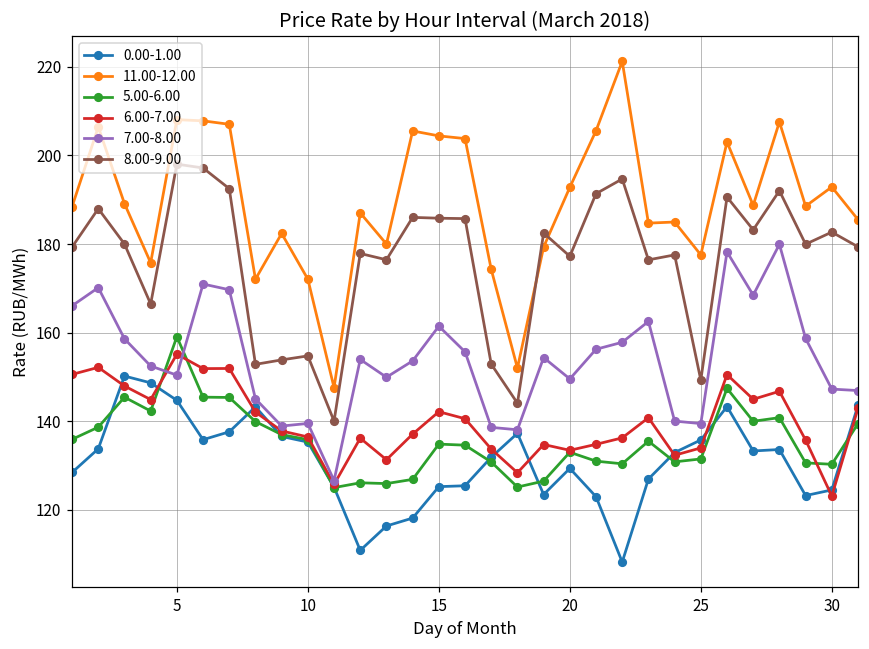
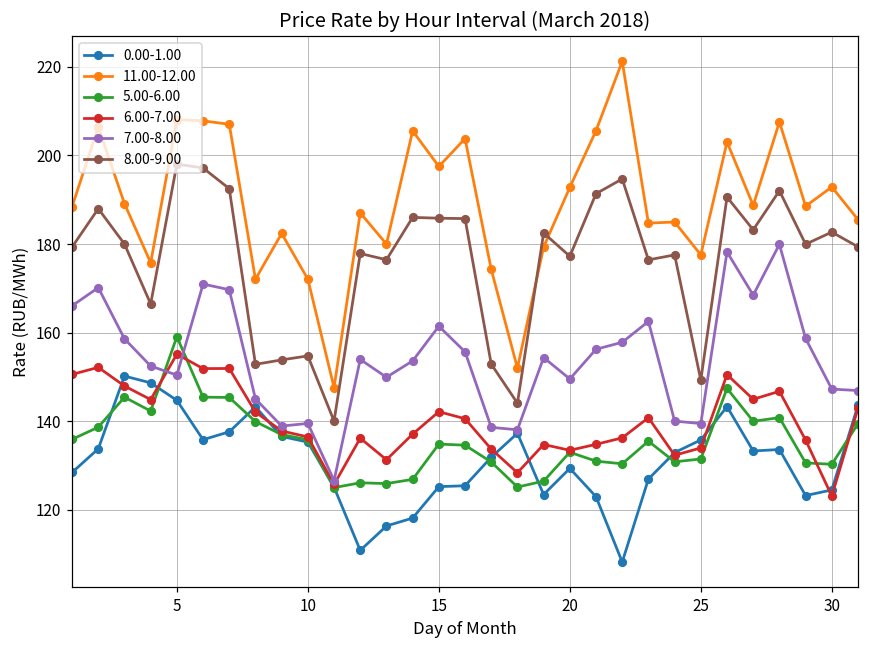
11.00-12.00, 15: 204 -> 198
